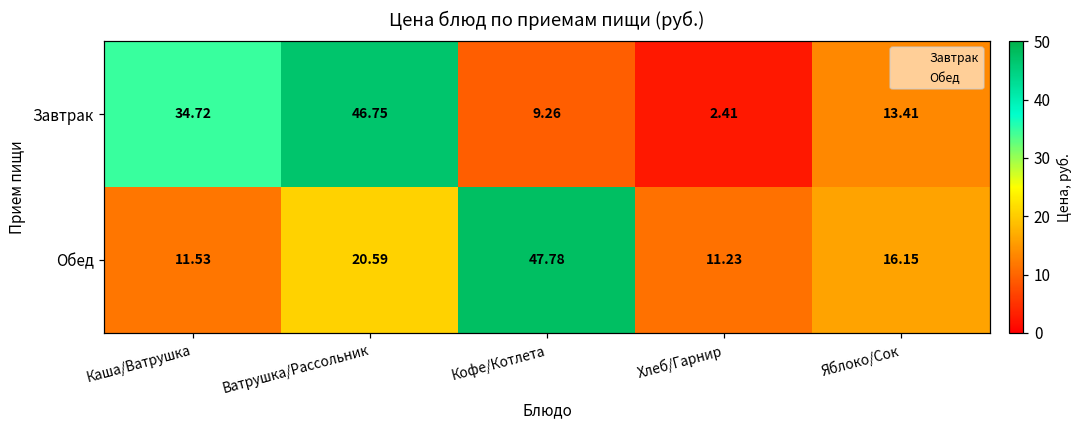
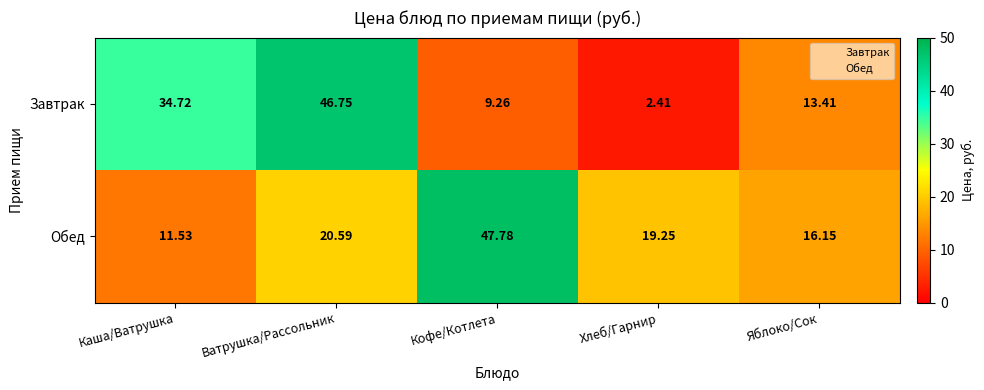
Обед, Хлеб/Гарнир: 11.23 -> 19.25
